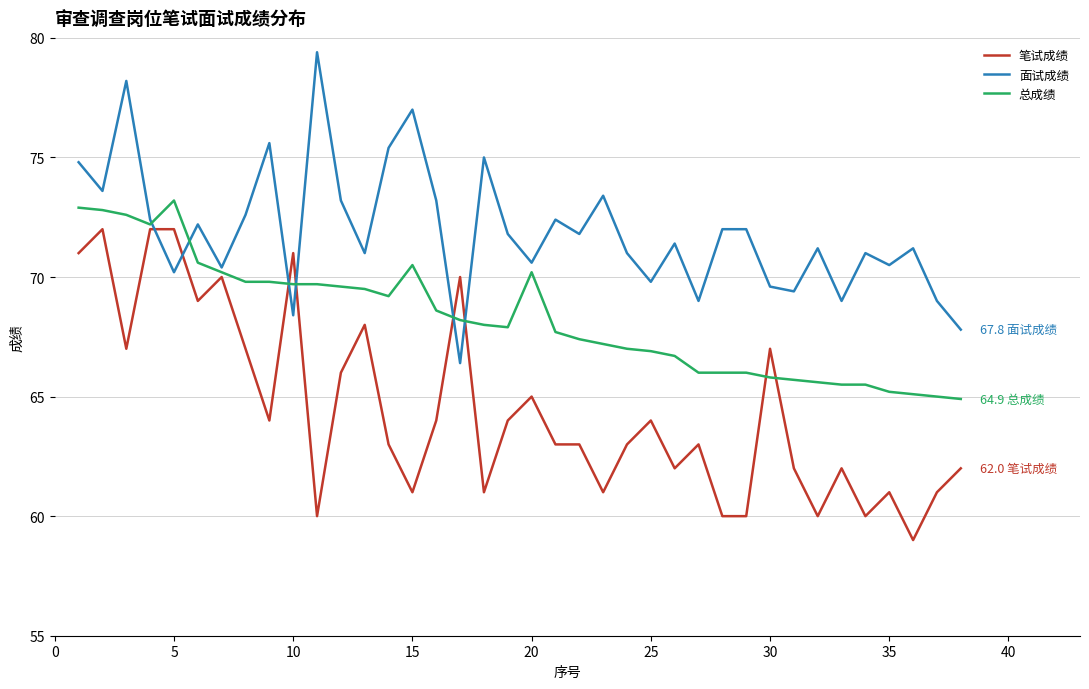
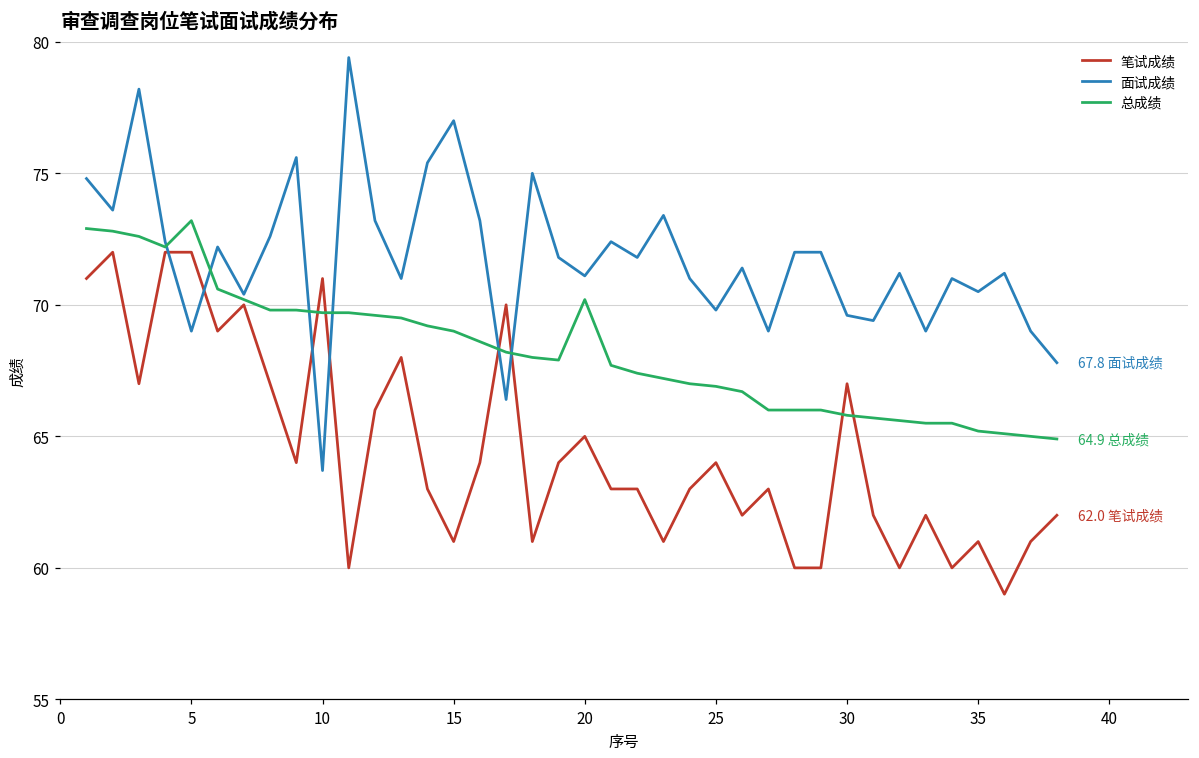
面试成绩, 5: 70.2 -> 69.0
面试成绩, 10: 68.4 -> 63.7
总成绩, 15: 70.5 -> 69.0
面试成绩, 20: 70.6 -> 71.1
